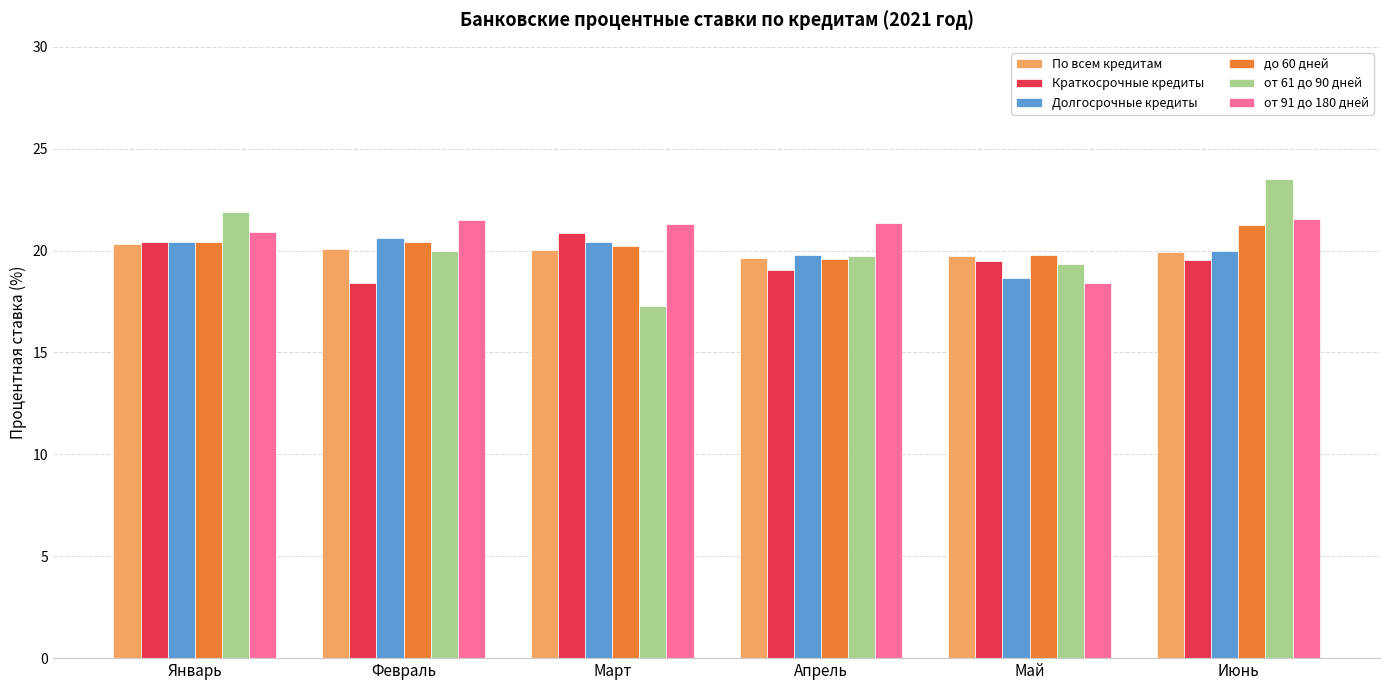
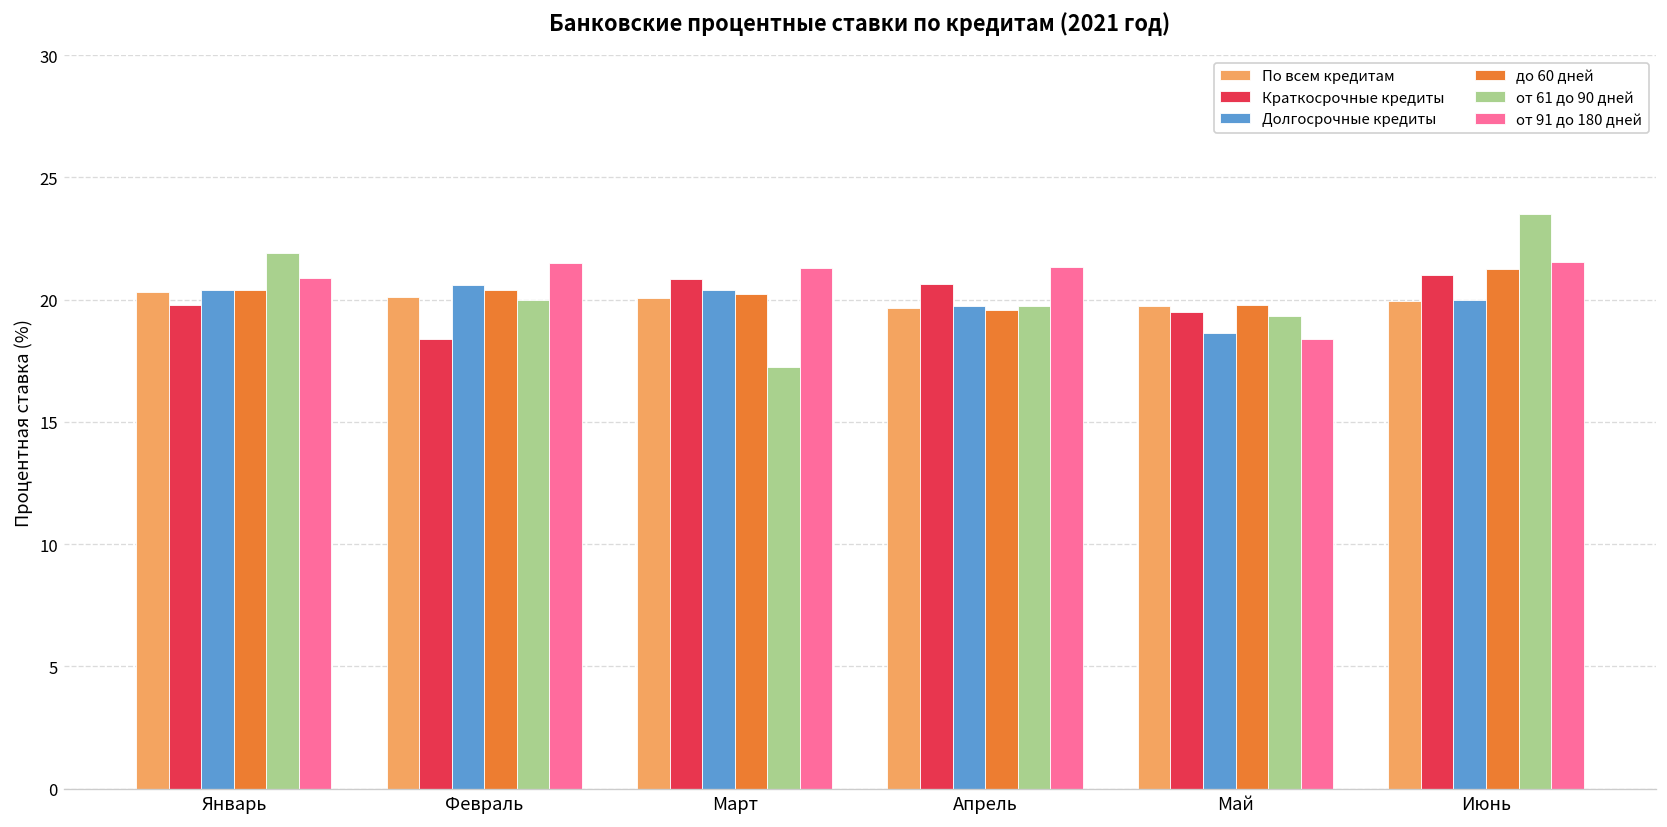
Краткосрочные кредиты, Январь: 20.4 -> 19.8
Краткосрочные кредиты, Апрель: 19.0 -> 20.6
Краткосрочные кредиты, Июнь: 19.6 -> 21.0
